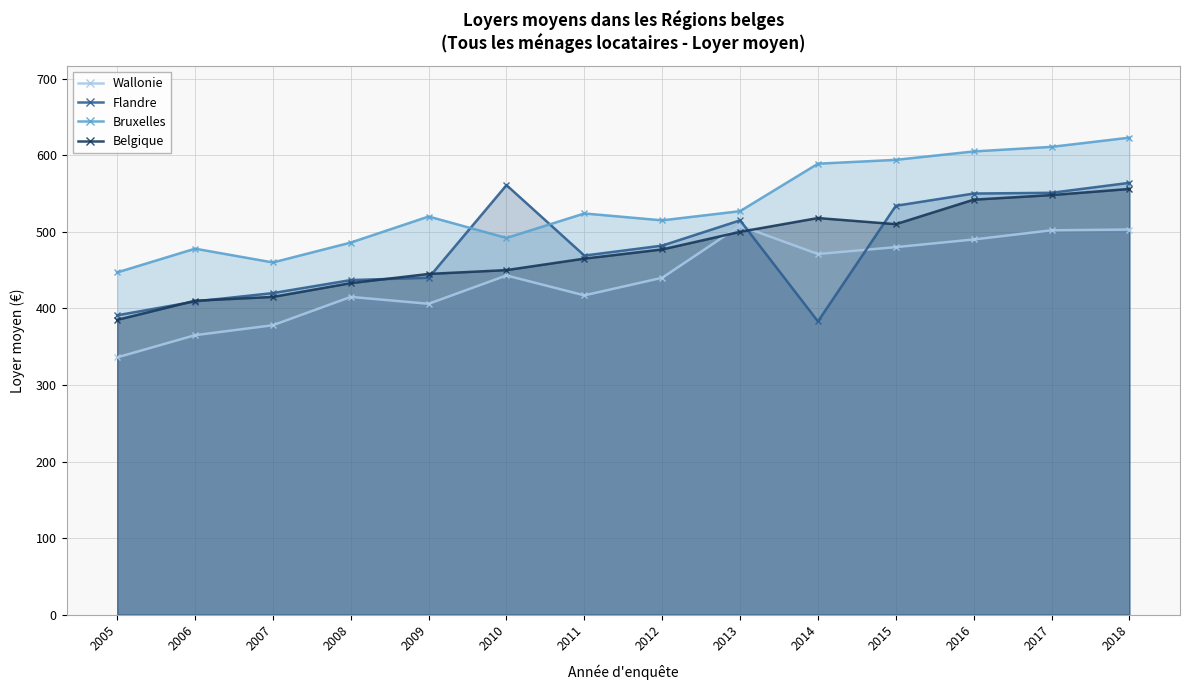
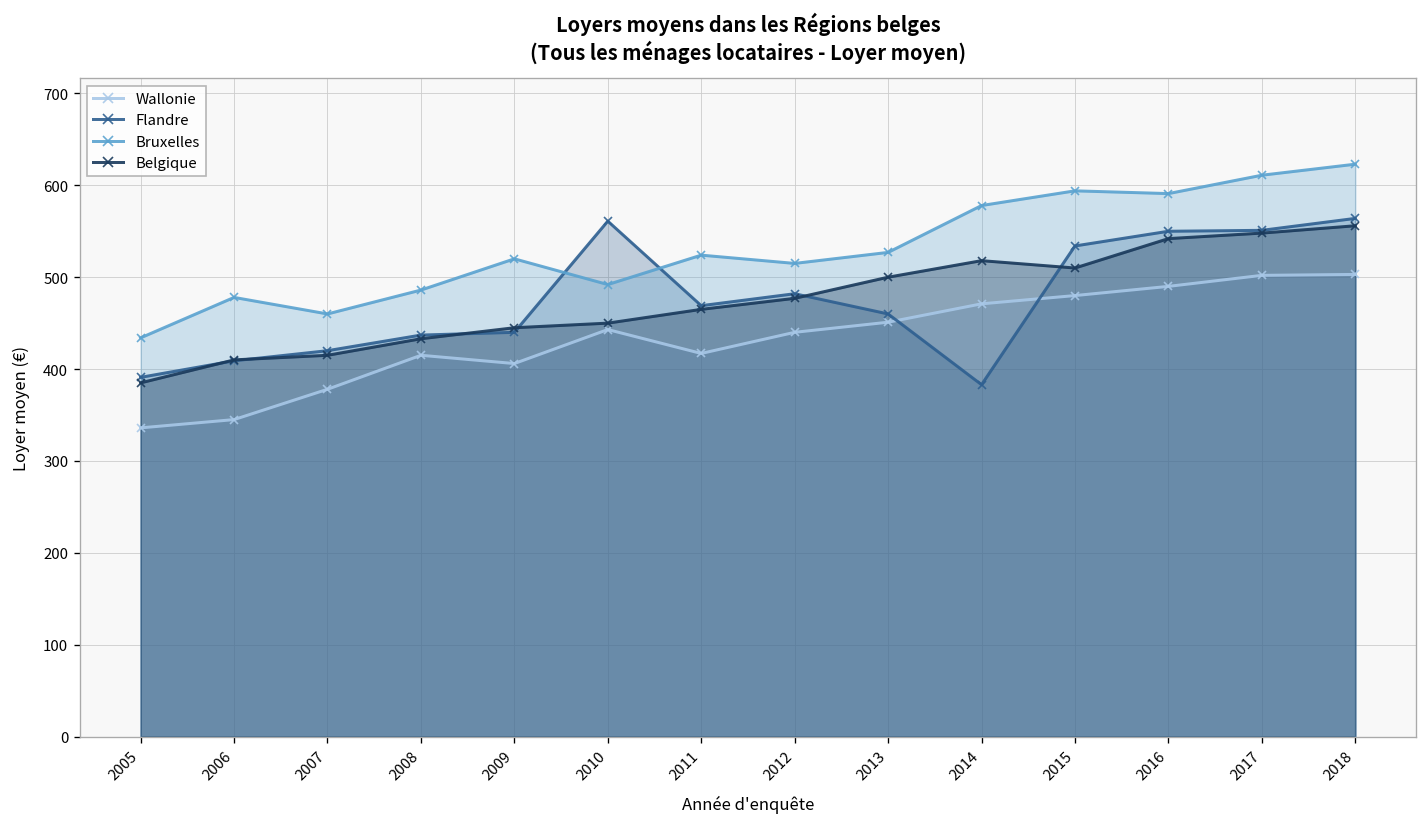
Bruxelles, 2005: 450 -> 430
Wallonie, 2006: 370 -> 350
Wallonie, 2013: 510 -> 450
Flandre, 2013: 520 -> 460
Bruxelles, 2014: 590 -> 580
Bruxelles, 2016: 610 -> 590
